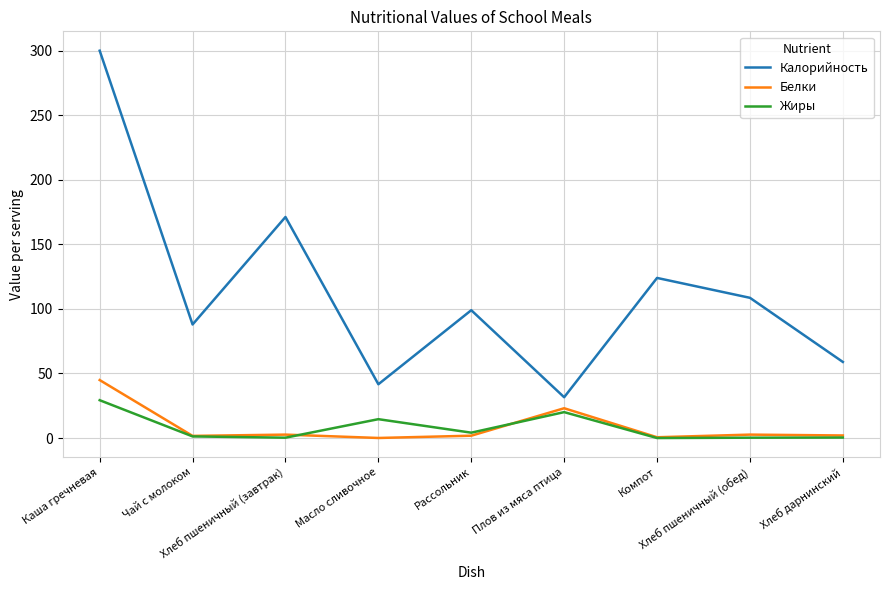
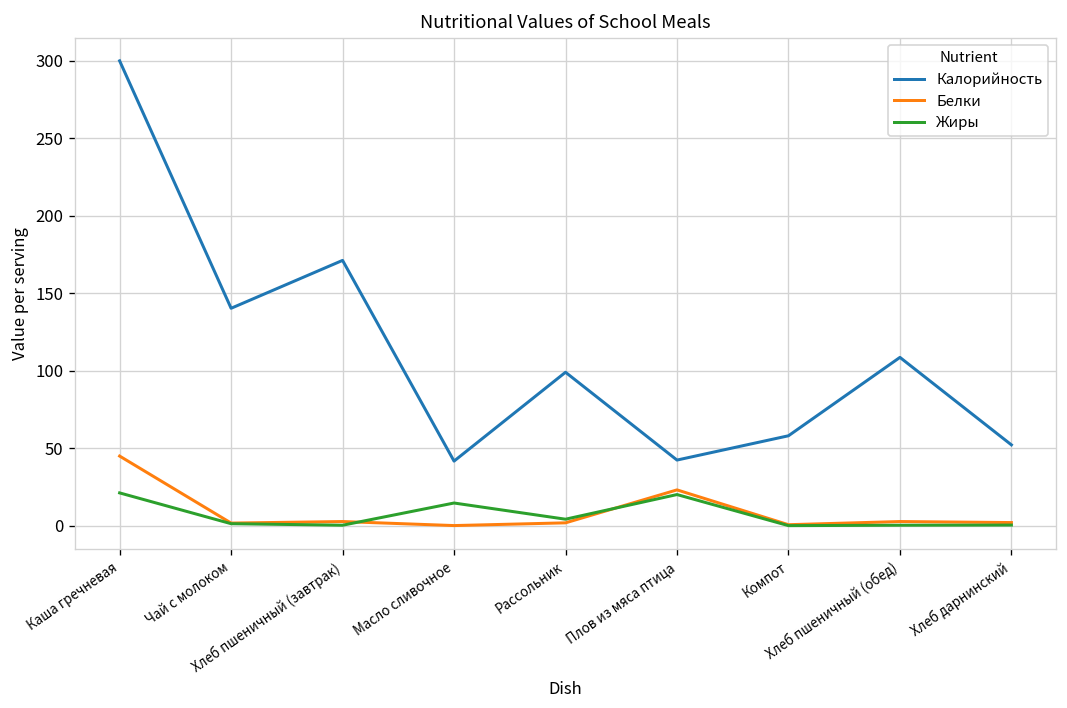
Жиры, Каша гречневая: 29 -> 21
Калорийность, Чай с молоком: 88 -> 140
Калорийность, Плов из мяса птица: 32 -> 42
Калорийность, Компот: 124 -> 58
Калорийность, Хлеб дарнинский: 59 -> 52
